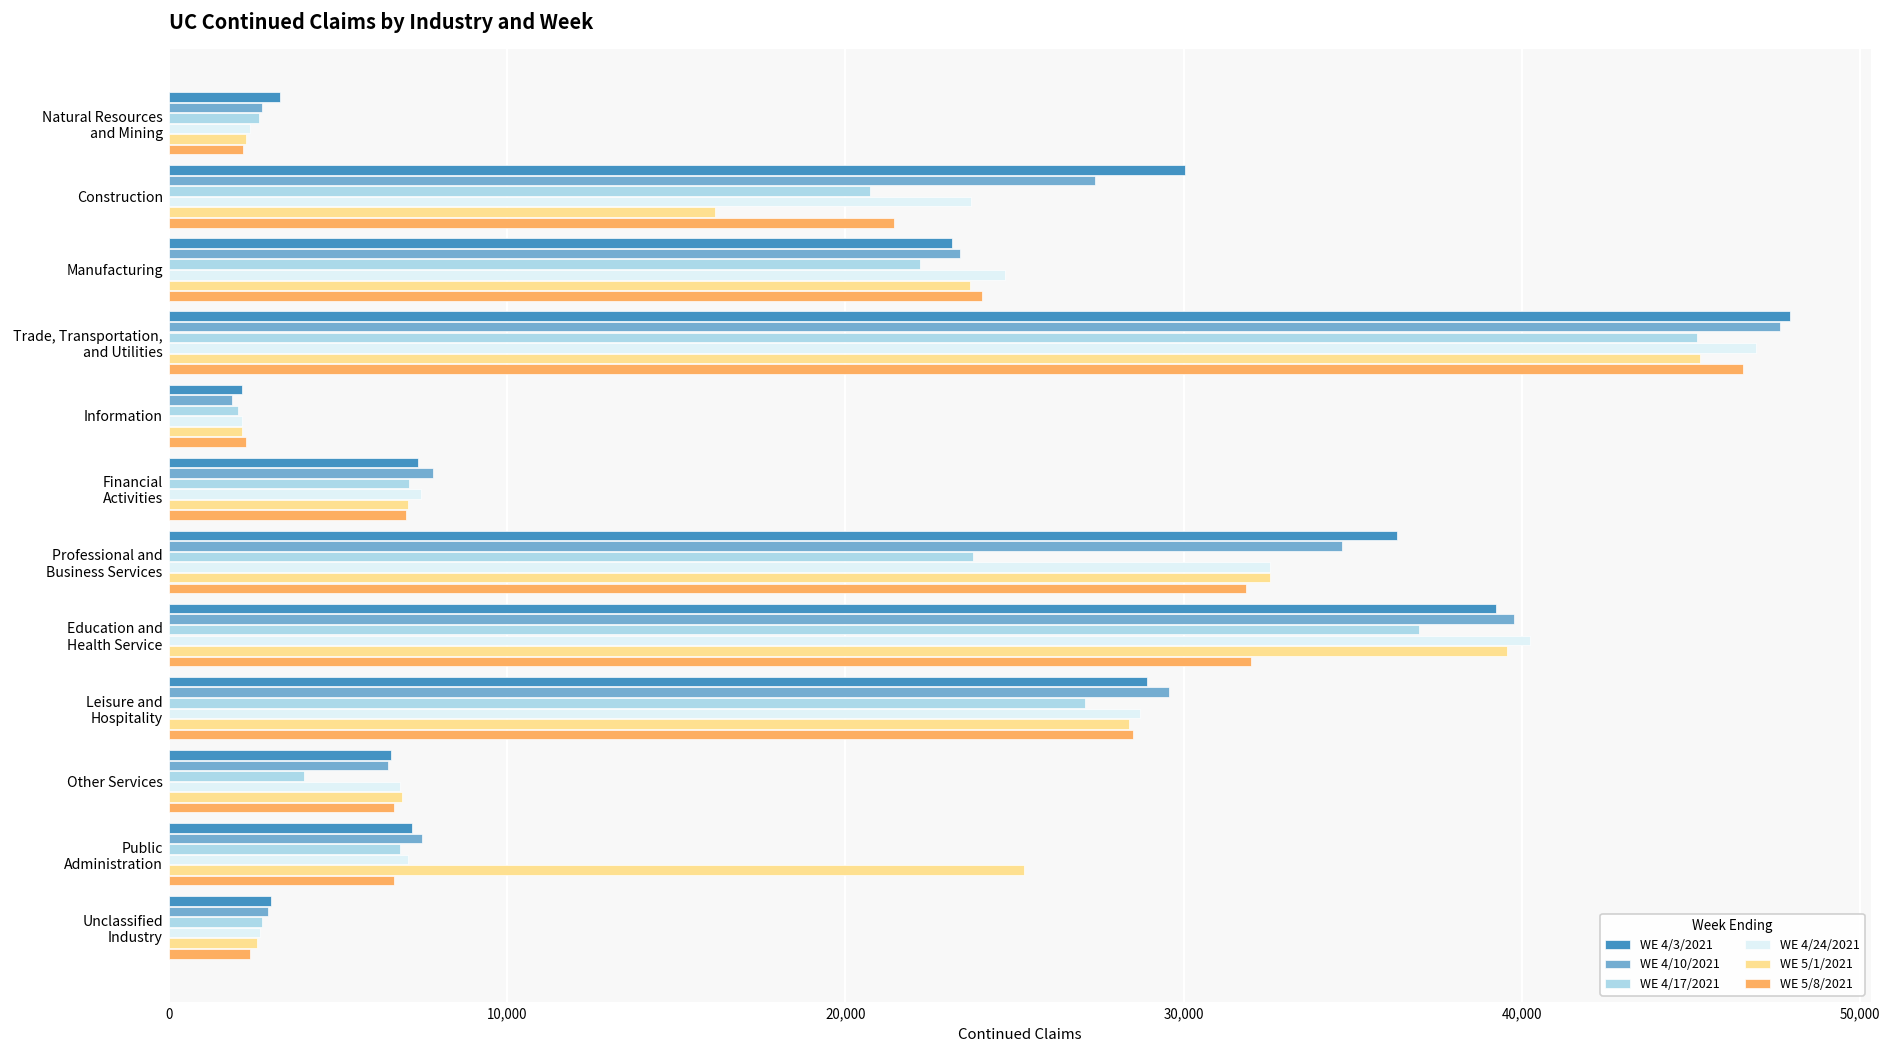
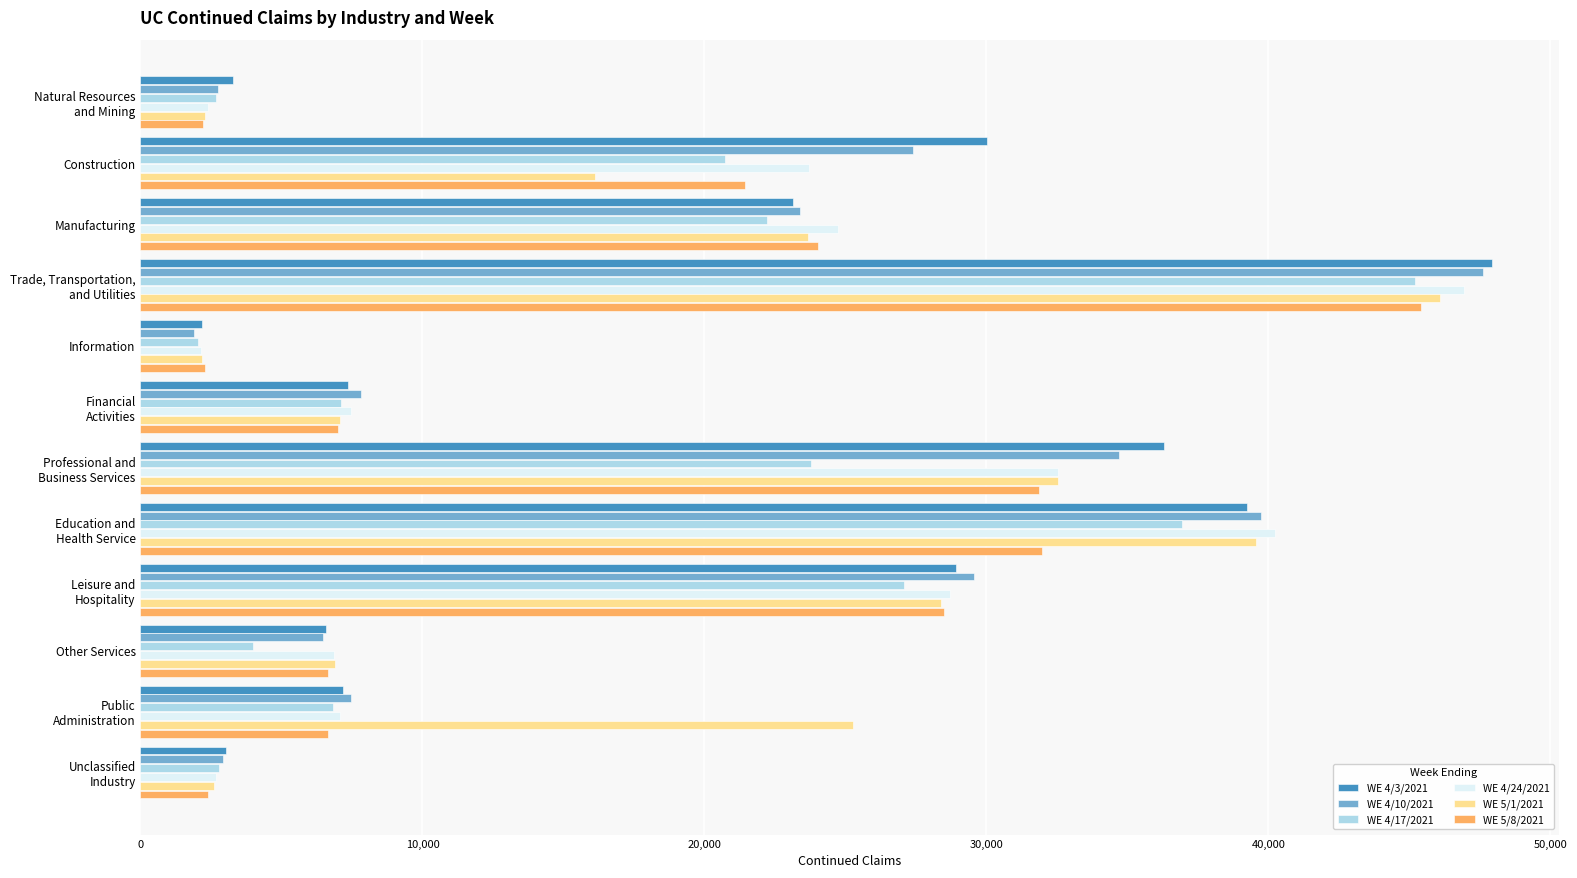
WE 5/1/2021, Trade, Transportation, and Utilities: 45,300 -> 46,100
WE 5/8/2021, Trade, Transportation, and Utilities: 46,500 -> 45,400
